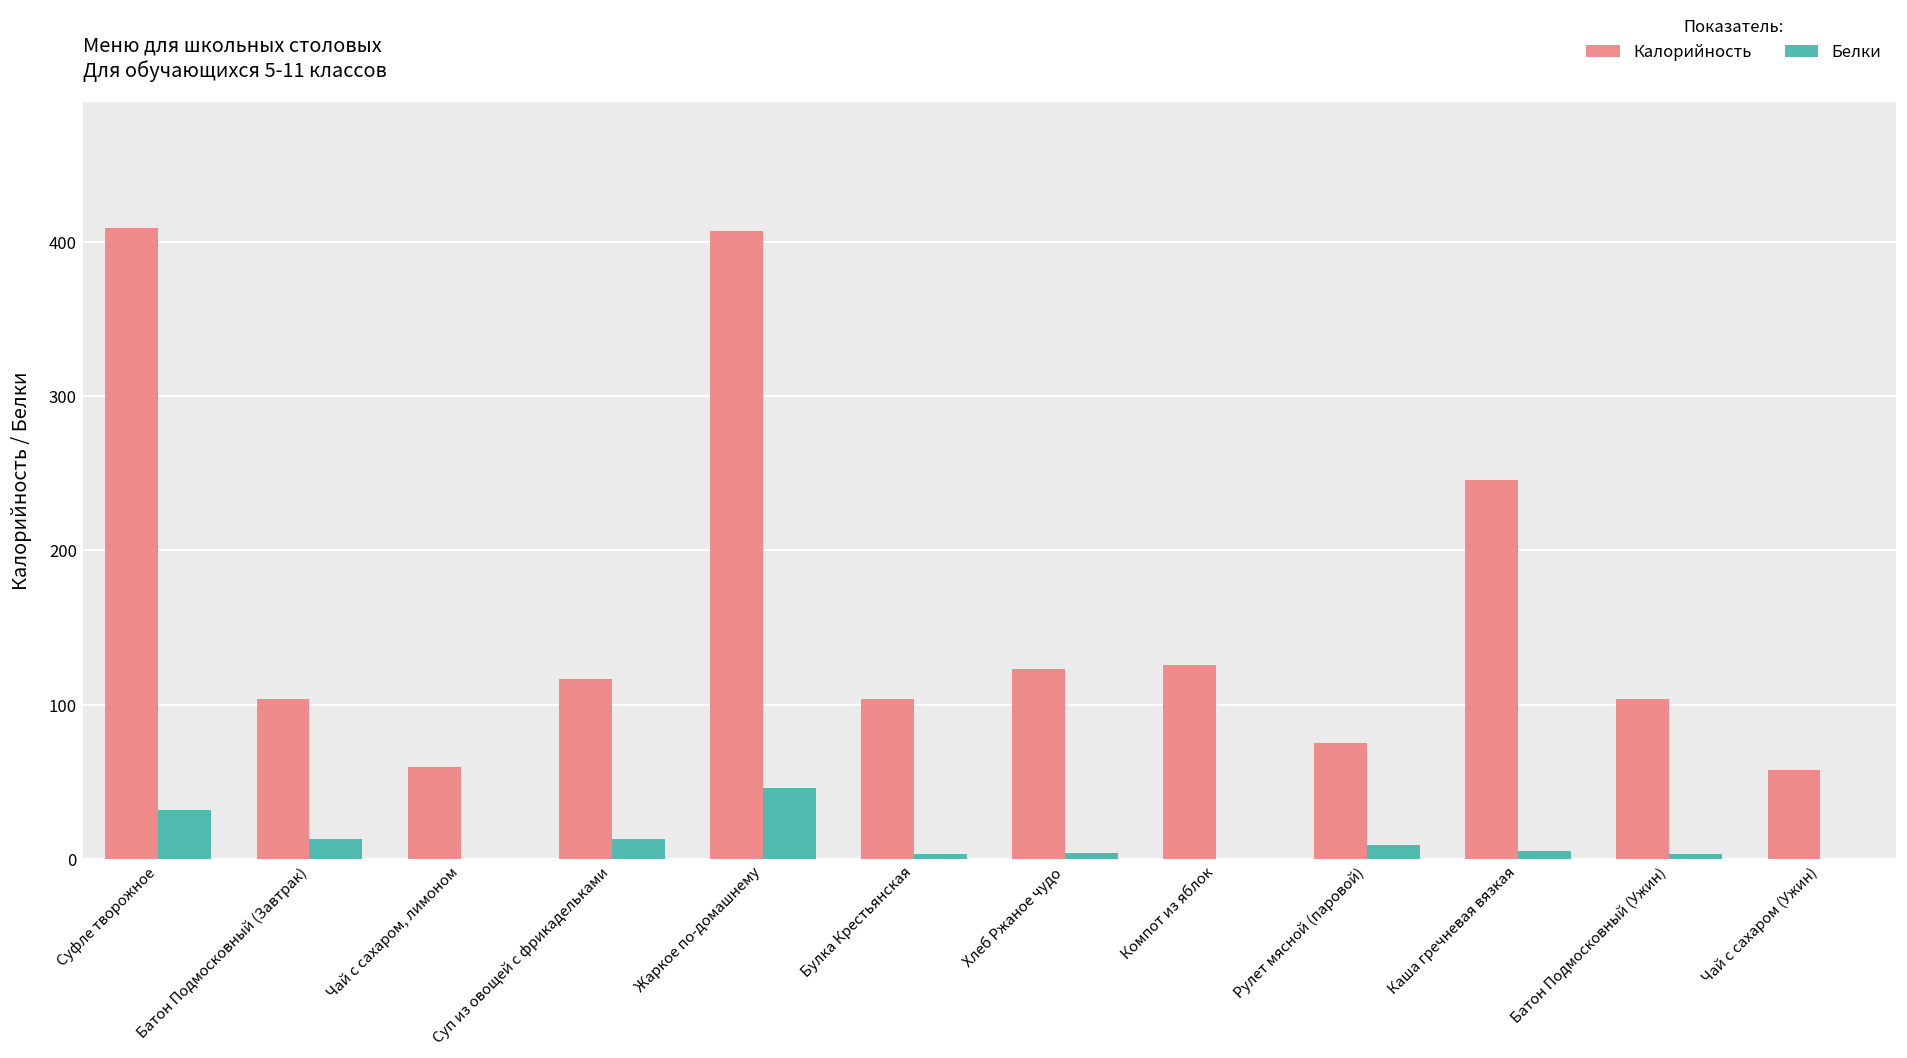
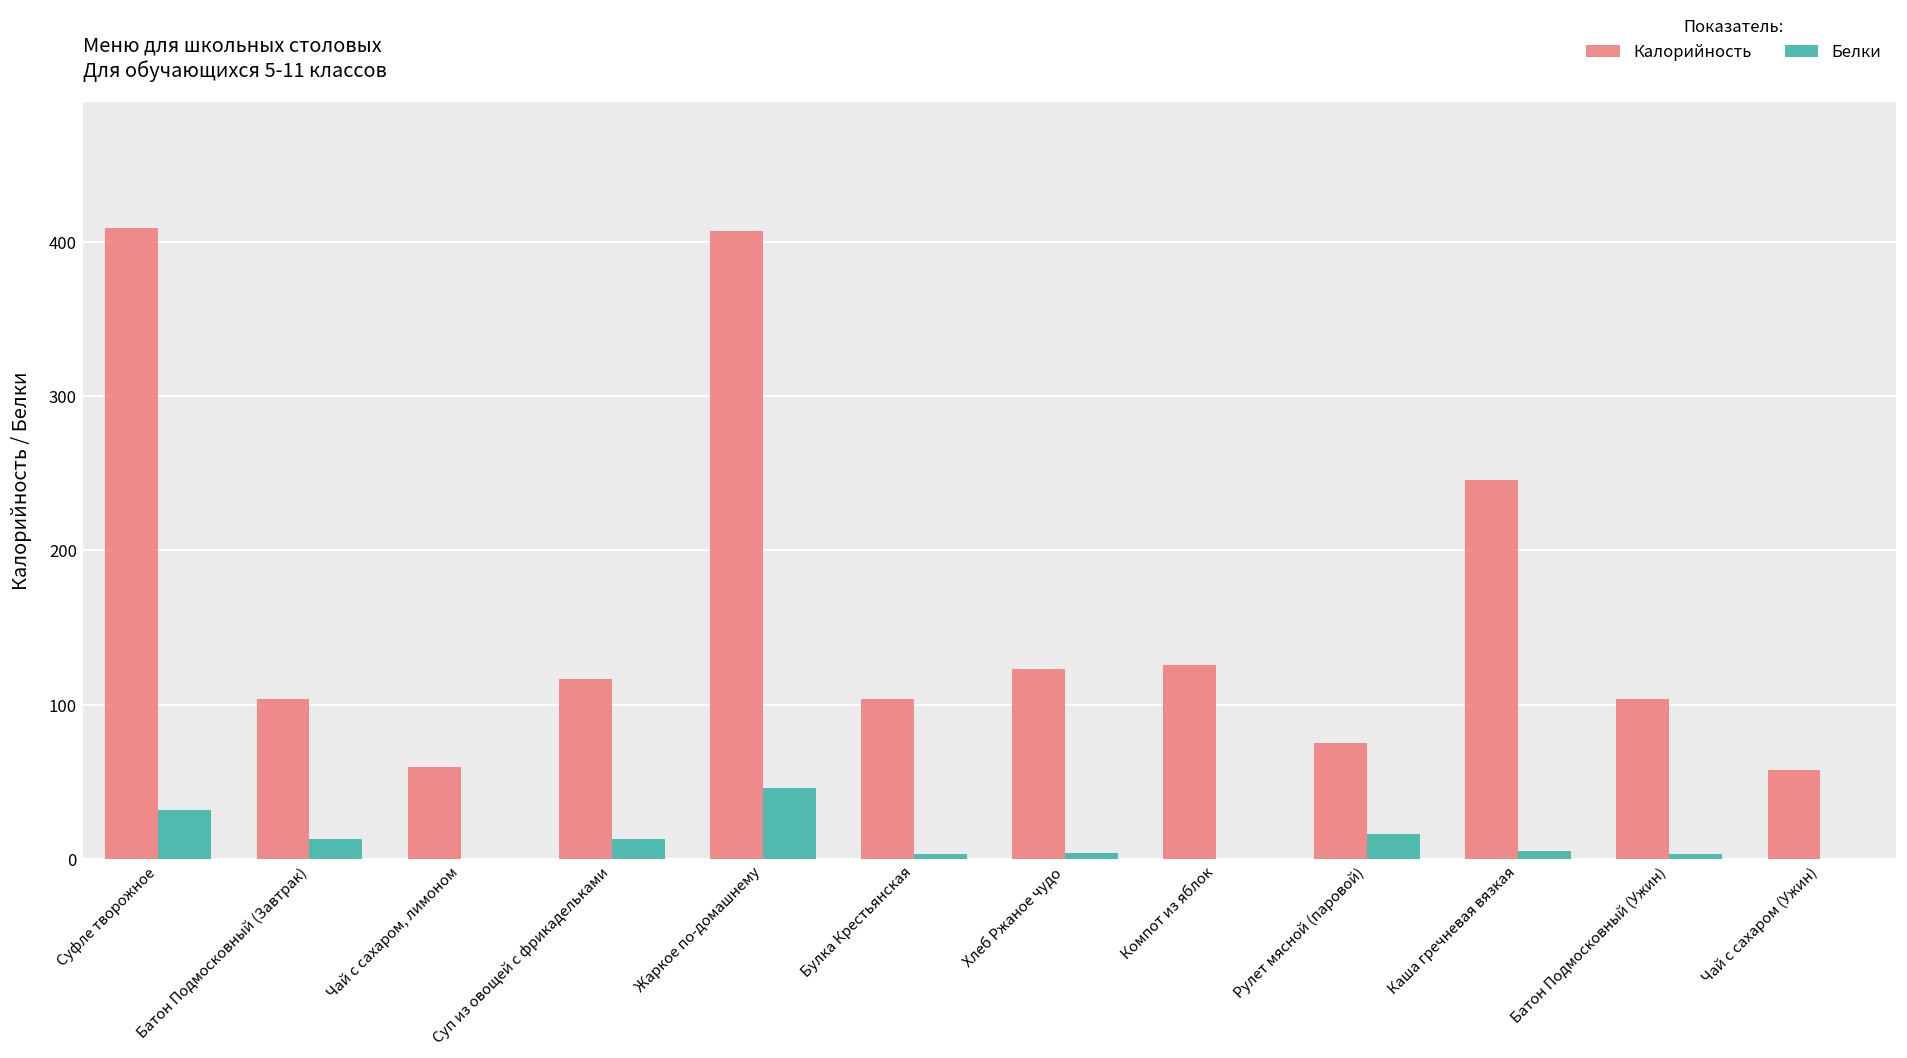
Белки, Рулет мясной (паровой): 9 -> 16
